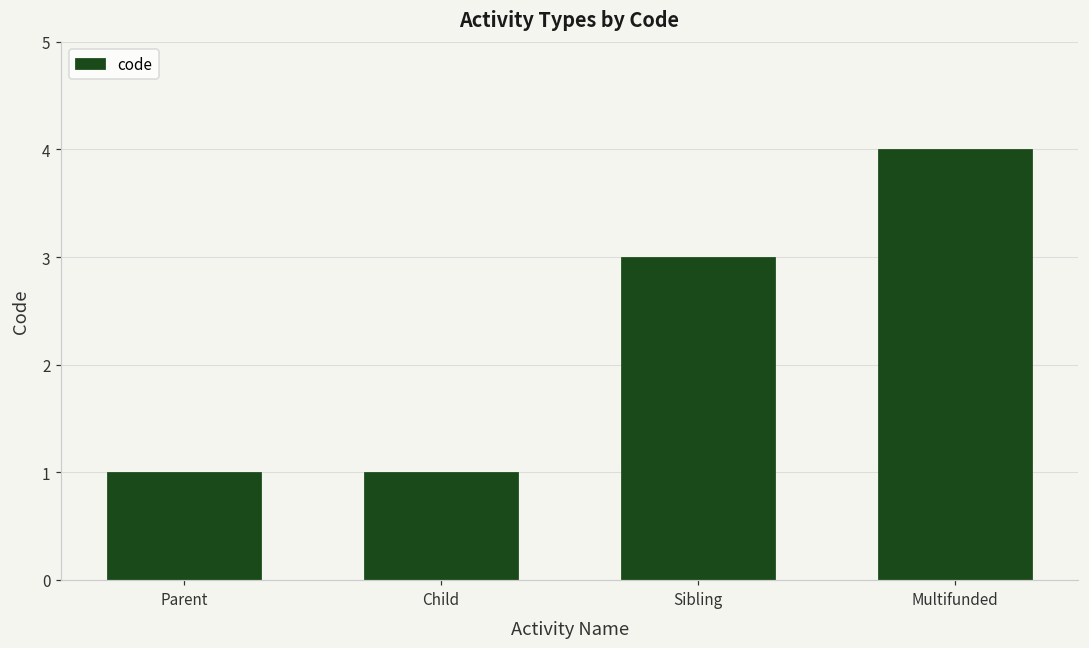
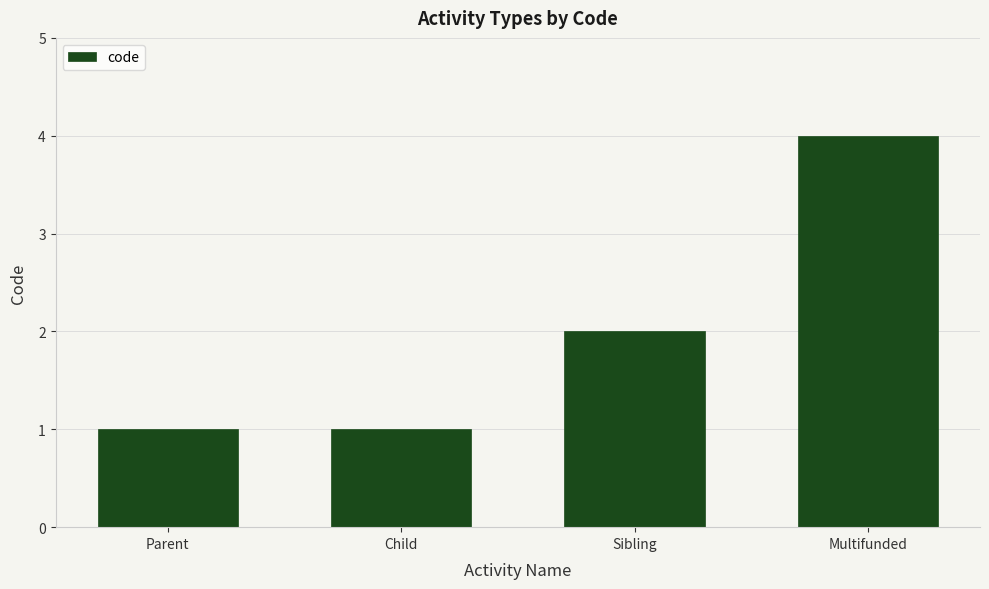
Sibling: 3 -> 2
